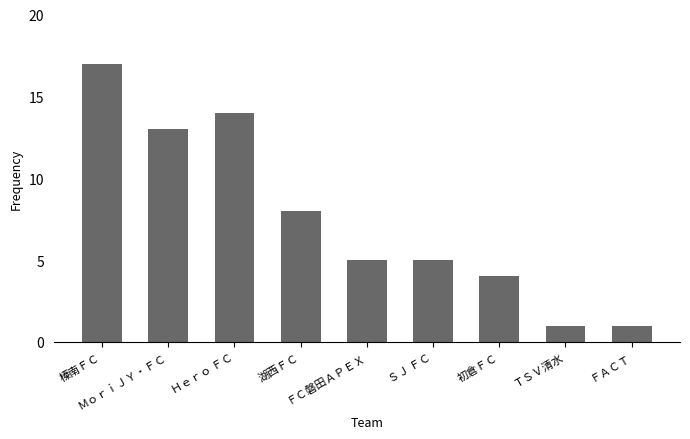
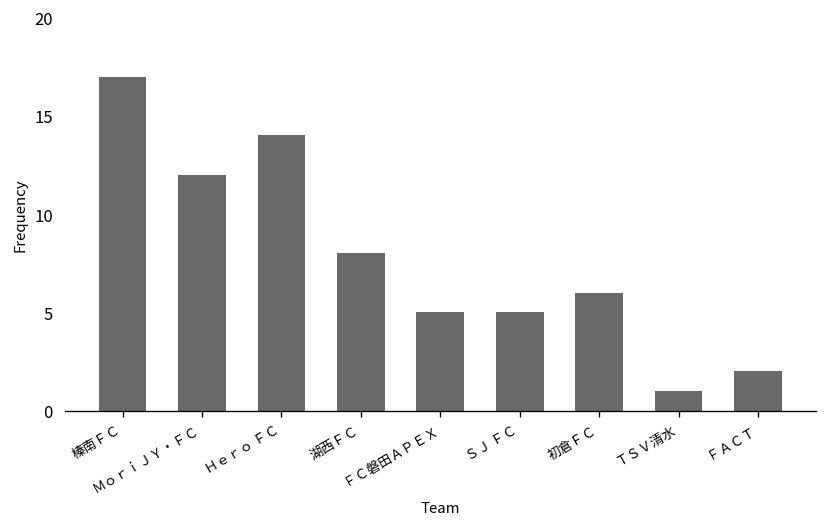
ＭｏｒｉＪＹ・ＦＣ: 13 -> 12
初倉ＦＣ: 4 -> 6
ＦＡＣＴ: 1 -> 2
